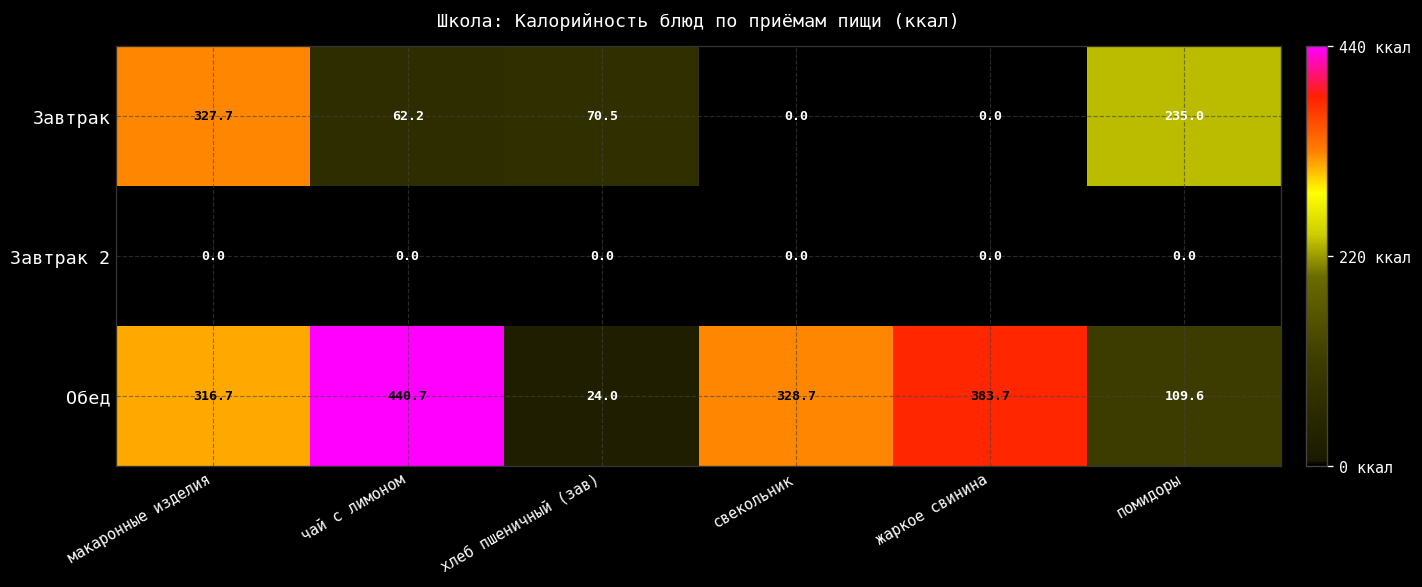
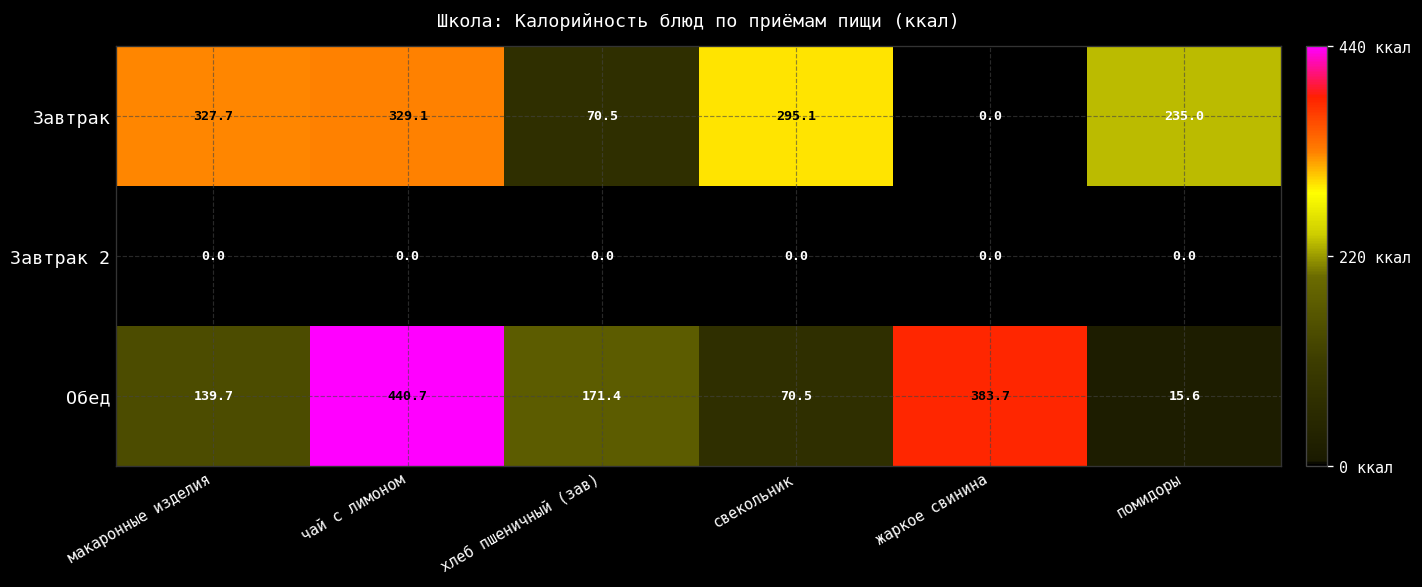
Завтрак, чай с лимоном: 62.2 -> 329.1
Завтрак, свекольник: 0.0 -> 295.1
Обед, макаронные изделия: 316.7 -> 139.7
Обед, хлеб пшеничный (зав): 24.0 -> 171.4
Обед, свекольник: 328.7 -> 70.5
Обед, помидоры: 109.6 -> 15.6
